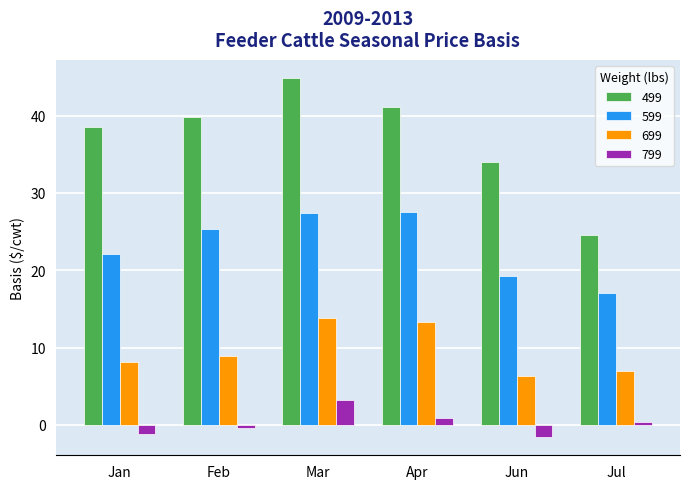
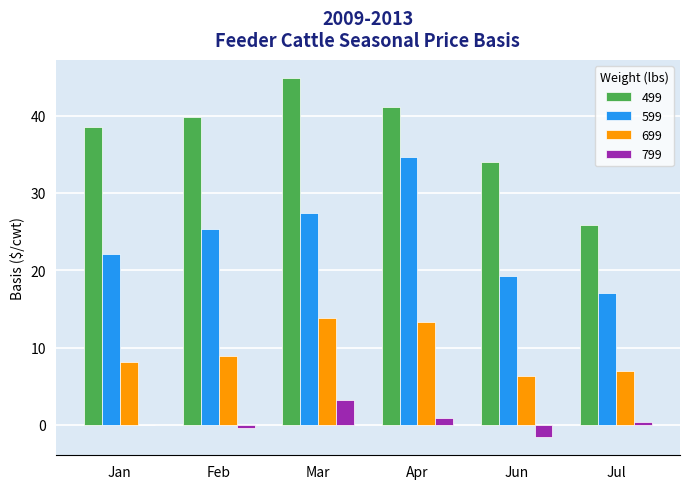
799, Jan: -1 -> 0
599, Apr: 27 -> 35
499, Jul: 25 -> 26
